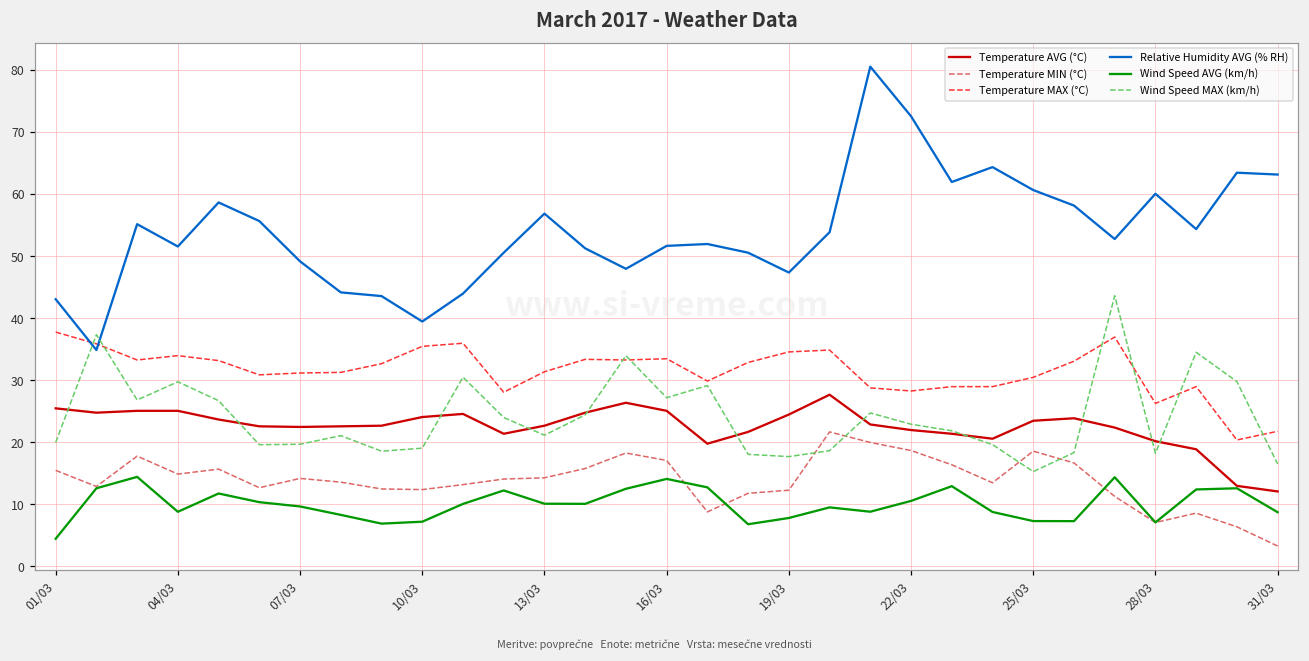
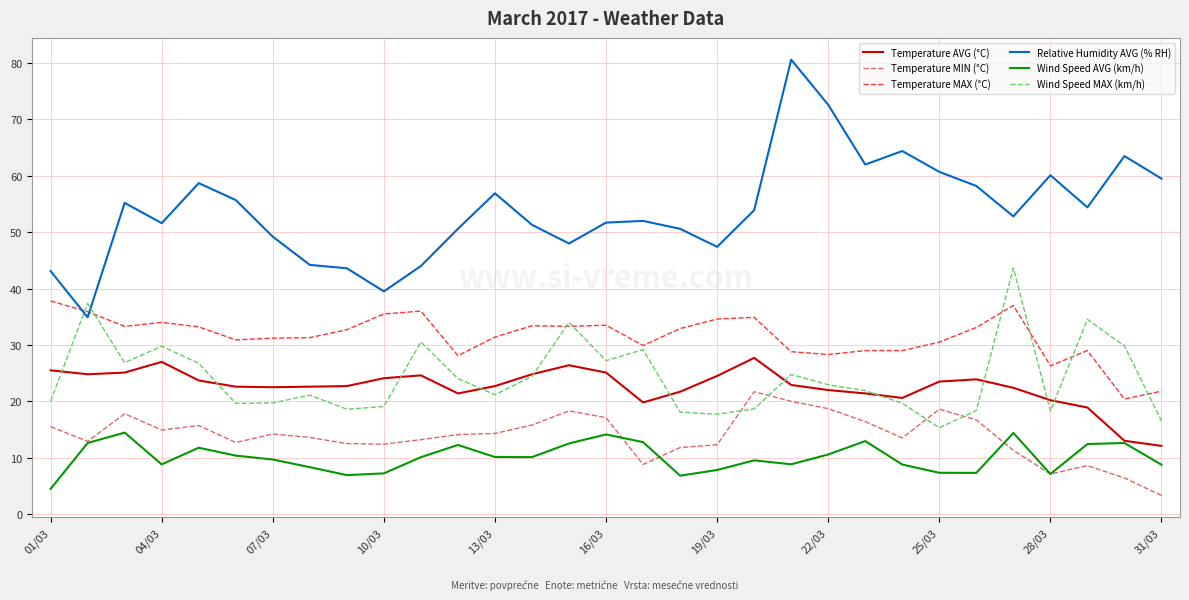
Temperature AVG (°C), 04/03: 25 -> 27
Relative Humidity AVG (% RH), 31/03: 63 -> 60
